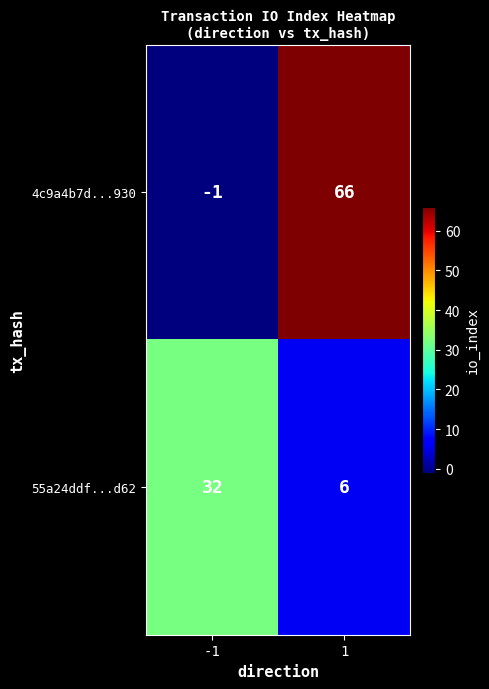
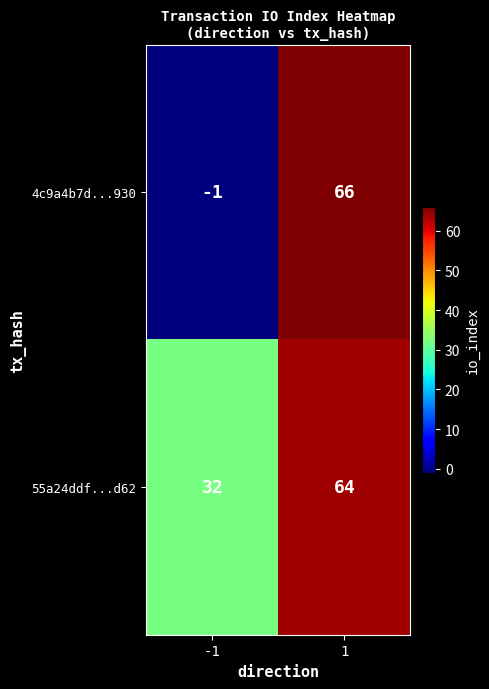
55a24ddf...d62, 1: 6 -> 64
